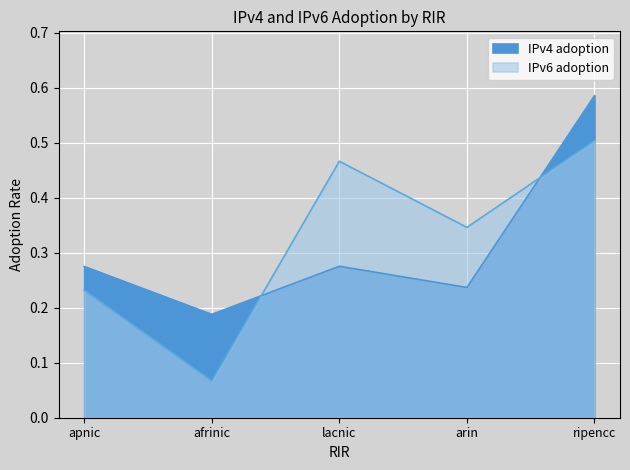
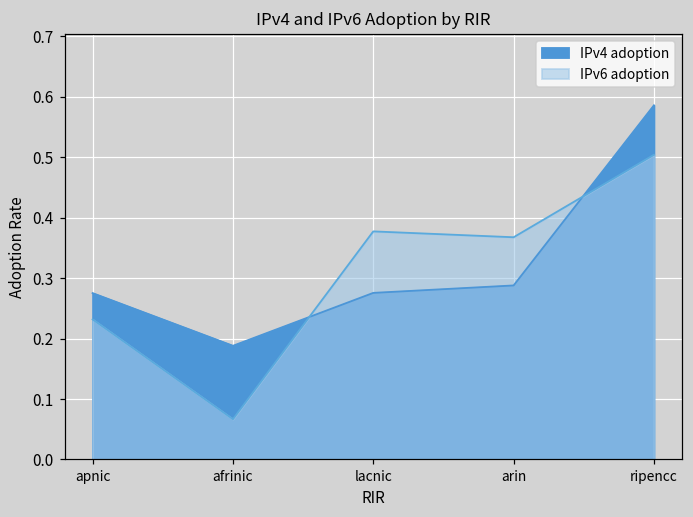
IPv6 adoption, lacnic: 0.47 -> 0.38
IPv4 adoption, arin: 0.24 -> 0.29
IPv6 adoption, arin: 0.35 -> 0.37
